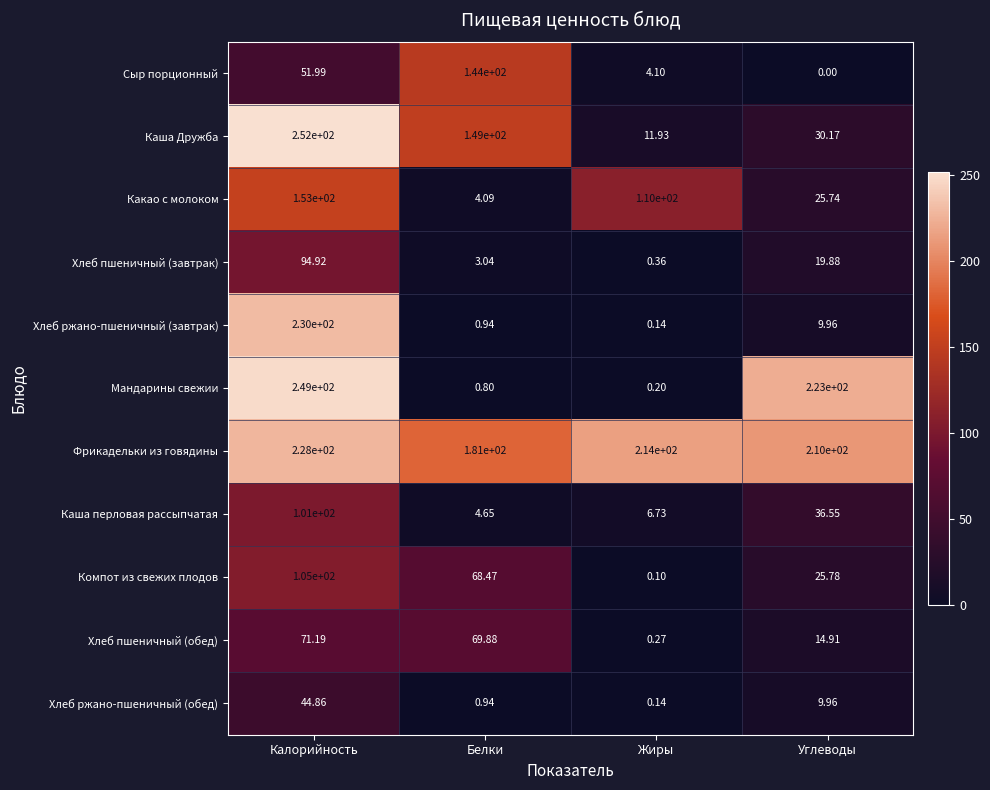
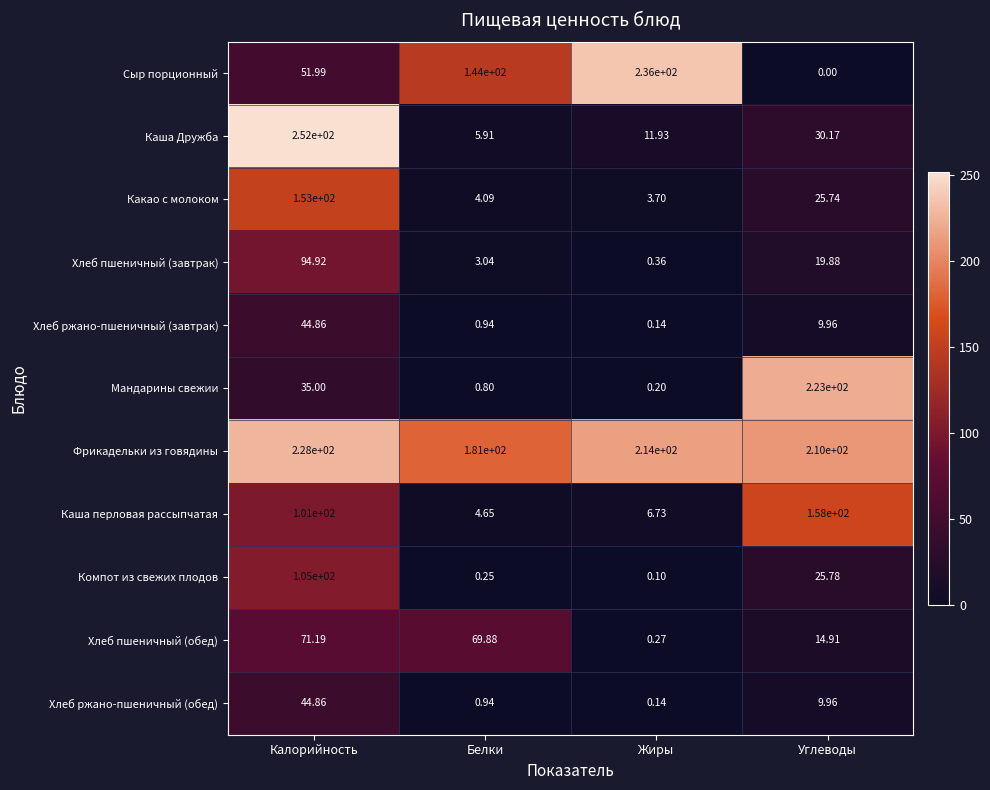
Сыр порционный, Жиры: 4.10 -> 2.36e+02
Каша Дружба, Белки: 1.49e+02 -> 5.91
Какао с молоком, Жиры: 1.10e+02 -> 3.70
Хлеб ржано-пшеничный (завтрак), Калорийность: 2.30e+02 -> 44.86
Мандарины свежии, Калорийность: 2.49e+02 -> 35.00
Каша перловая рассыпчатая, Углеводы: 36.55 -> 1.58e+02
Компот из свежих плодов, Белки: 68.47 -> 0.25
